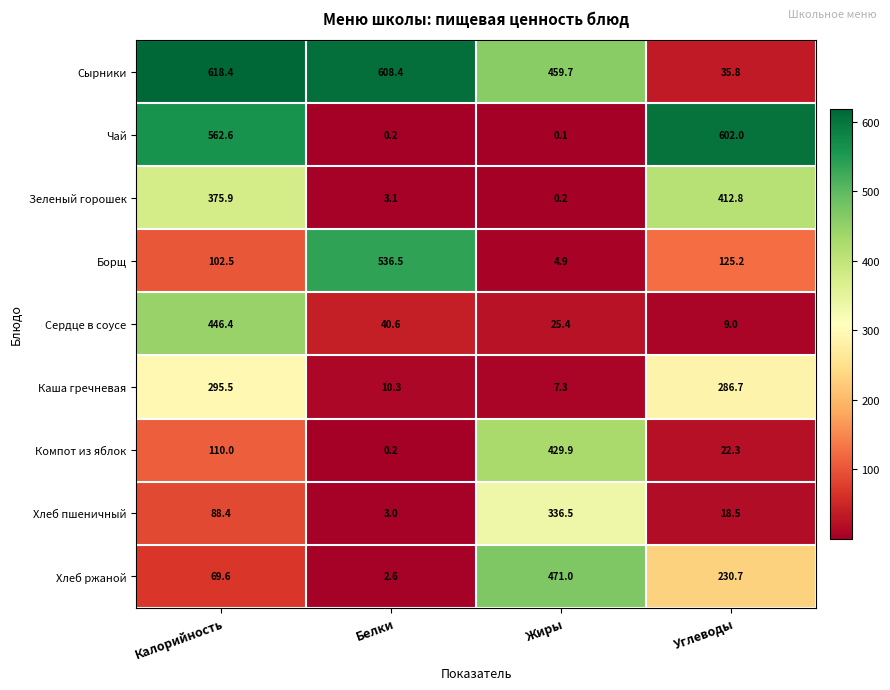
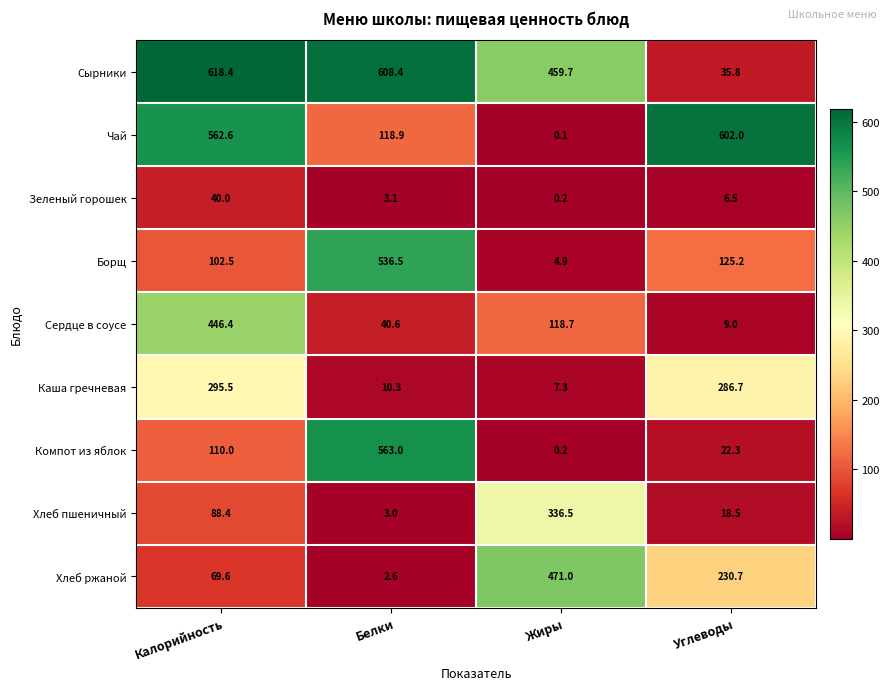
Чай, Белки: 0.2 -> 118.9
Зеленый горошек, Калорийность: 375.9 -> 40.0
Зеленый горошек, Углеводы: 412.8 -> 6.5
Сердце в соусе, Жиры: 25.4 -> 118.7
Компот из яблок, Белки: 0.2 -> 563.0
Компот из яблок, Жиры: 429.9 -> 0.2
